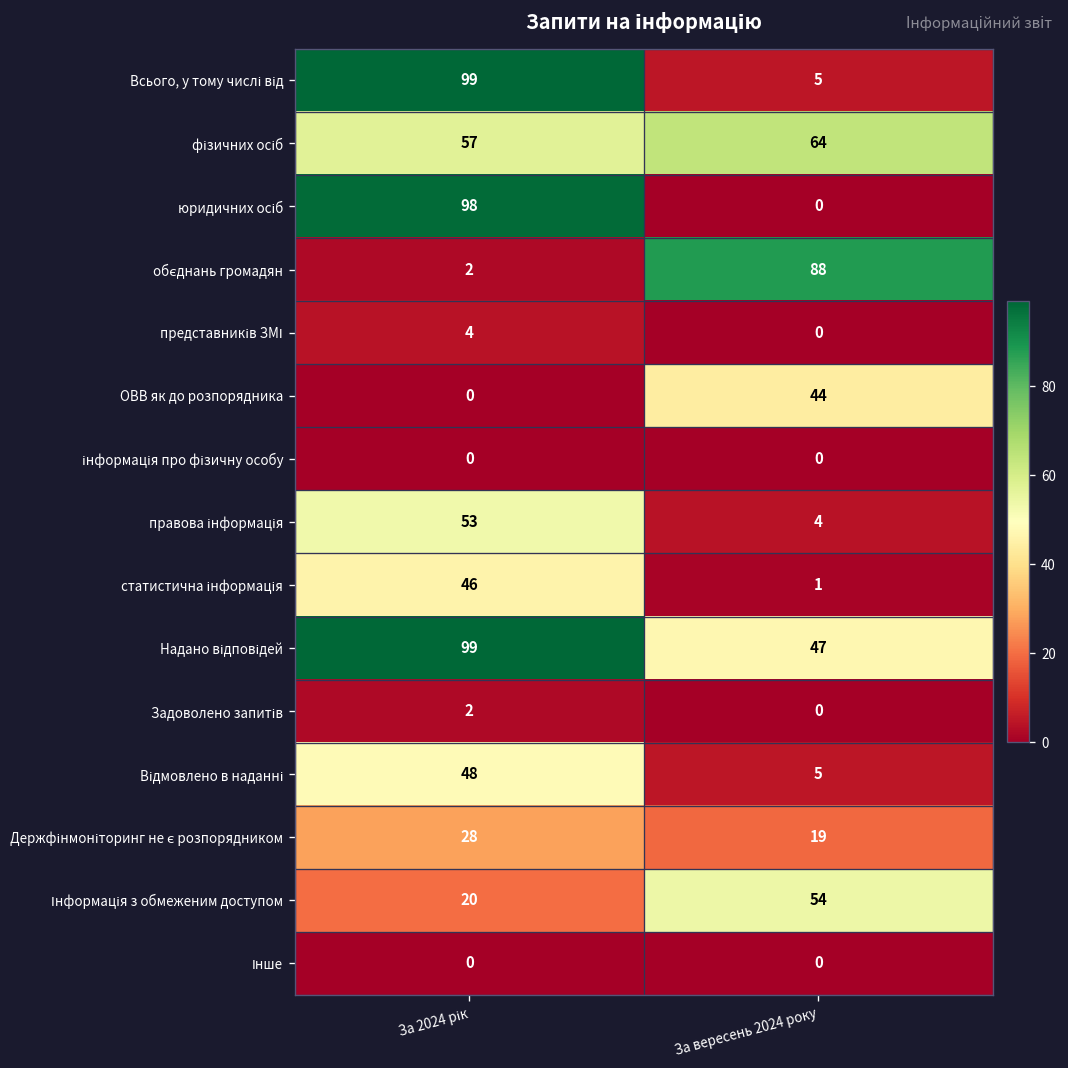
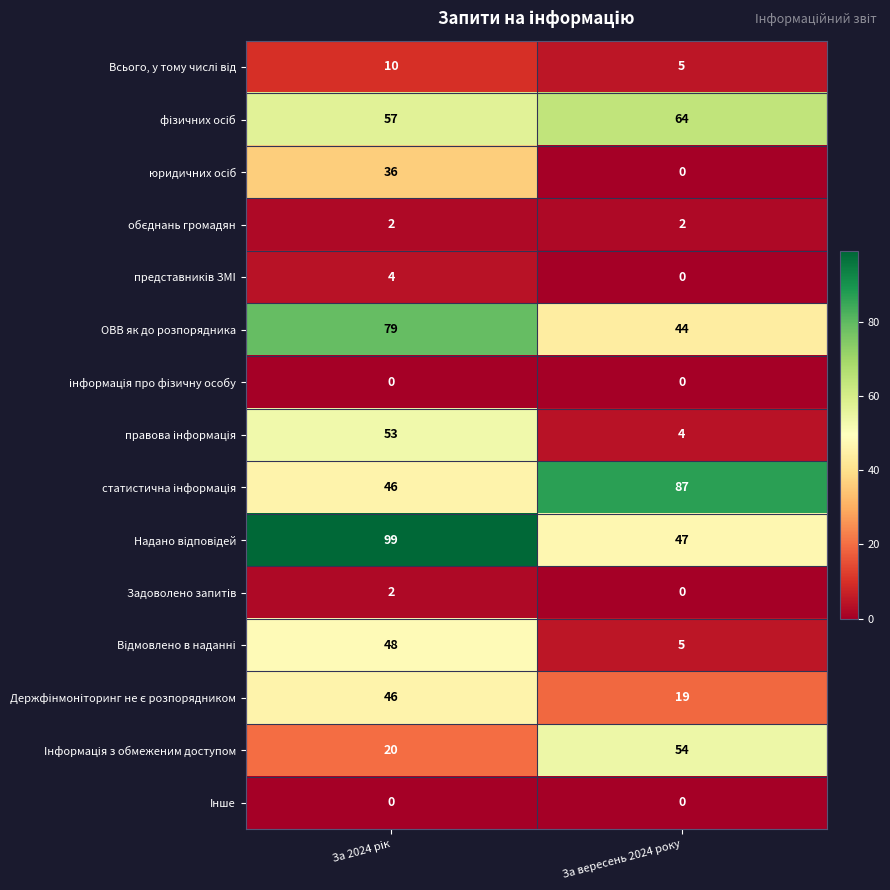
Всього, у тому числі від, За 2024 рік: 99 -> 10
юридичних осіб, За 2024 рік: 98 -> 36
обєднань громадян, За вересень 2024 року: 88 -> 2
ОВВ як до розпорядника, За 2024 рік: 0 -> 79
статистична інформація, За вересень 2024 року: 1 -> 87
Держфінмоніторинг не є розпорядником, За 2024 рік: 28 -> 46
